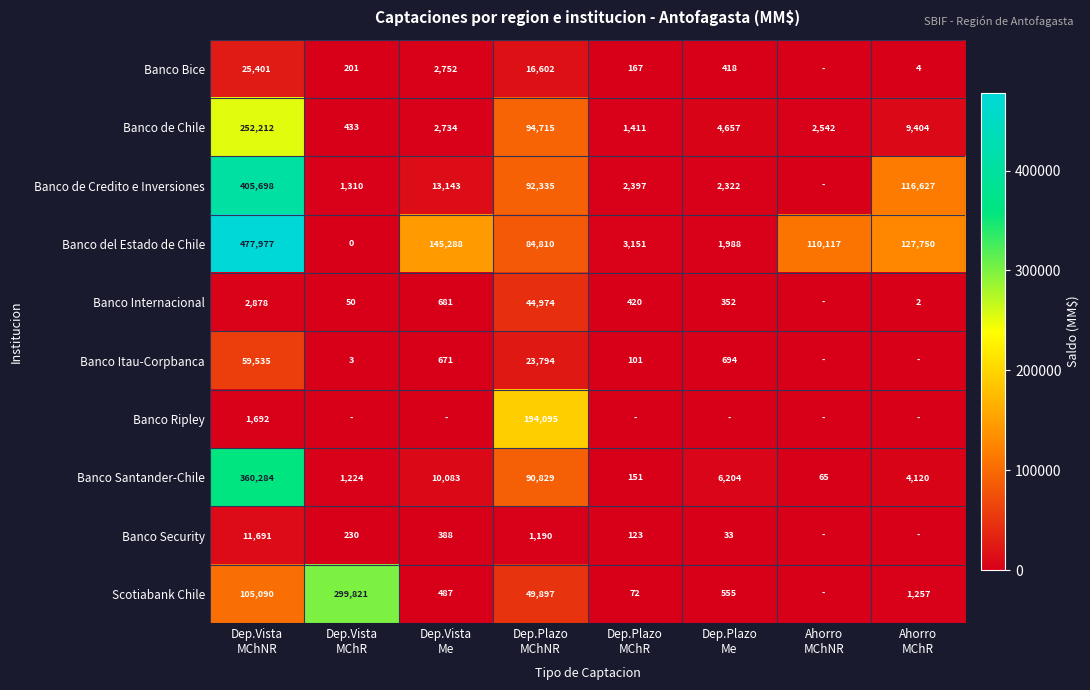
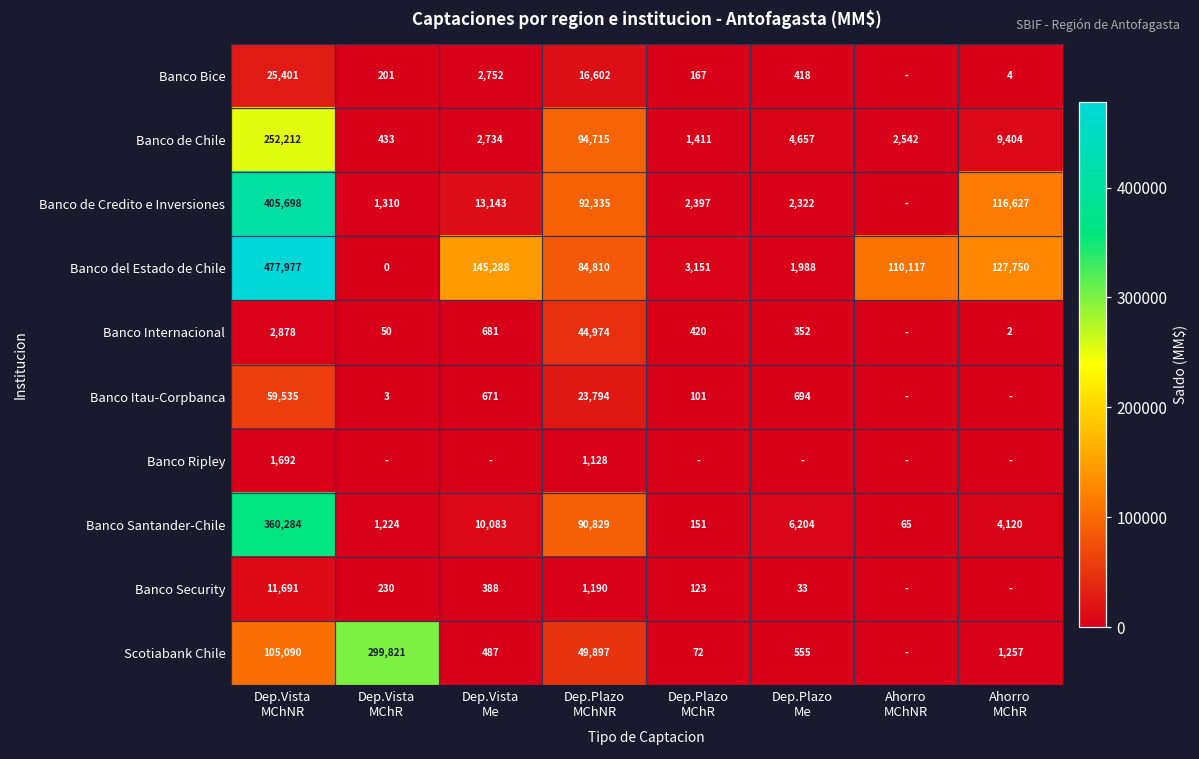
Banco Ripley, Dep.Plazo MChNR: 194,095 -> 1,128
